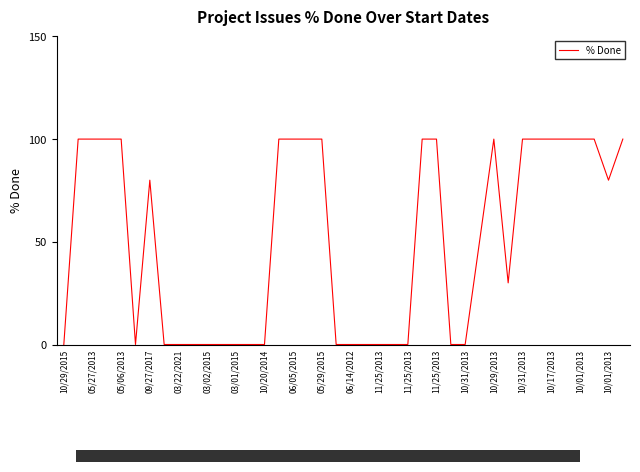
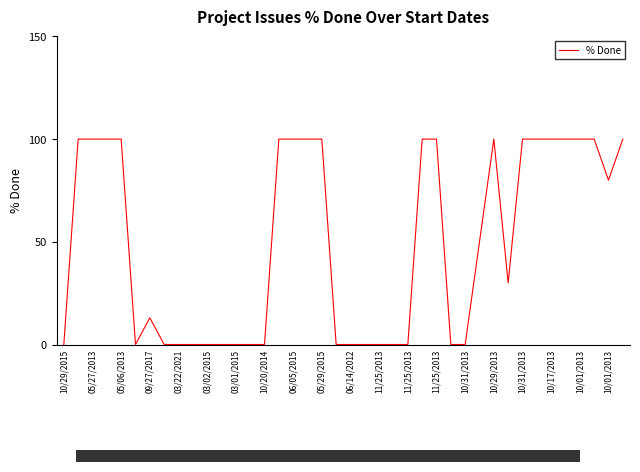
09/27/2017: 80 -> 13
